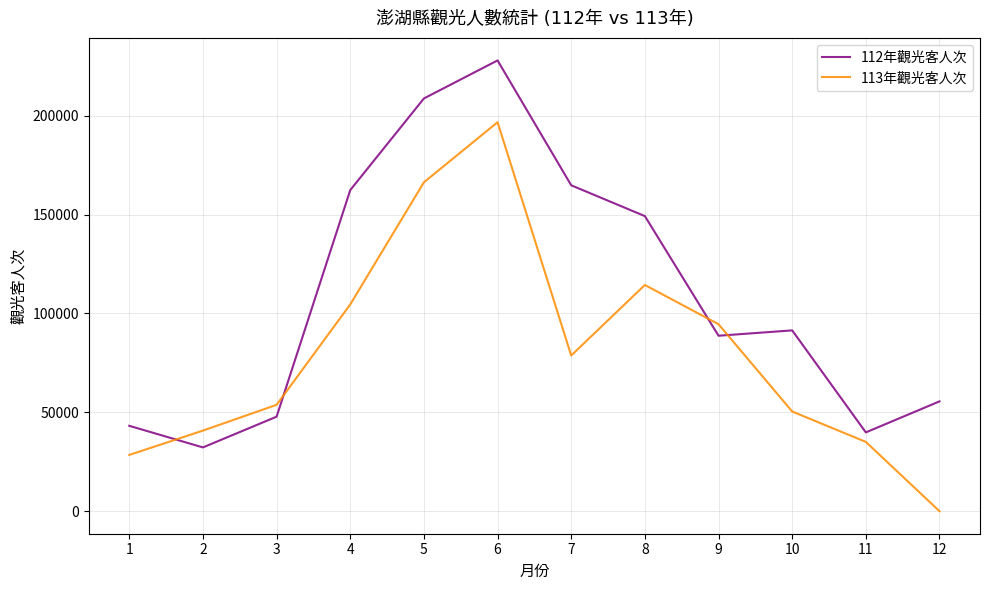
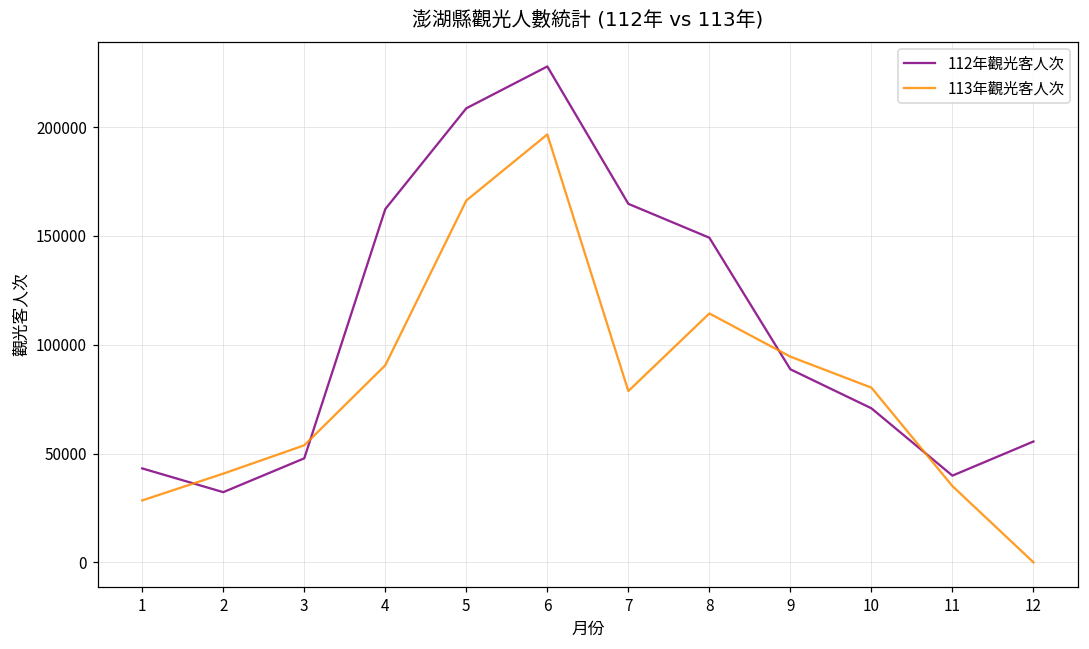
113年觀光客人次, 4: 105000 -> 91000
112年觀光客人次, 10: 91000 -> 71000
113年觀光客人次, 10: 50000 -> 80000
